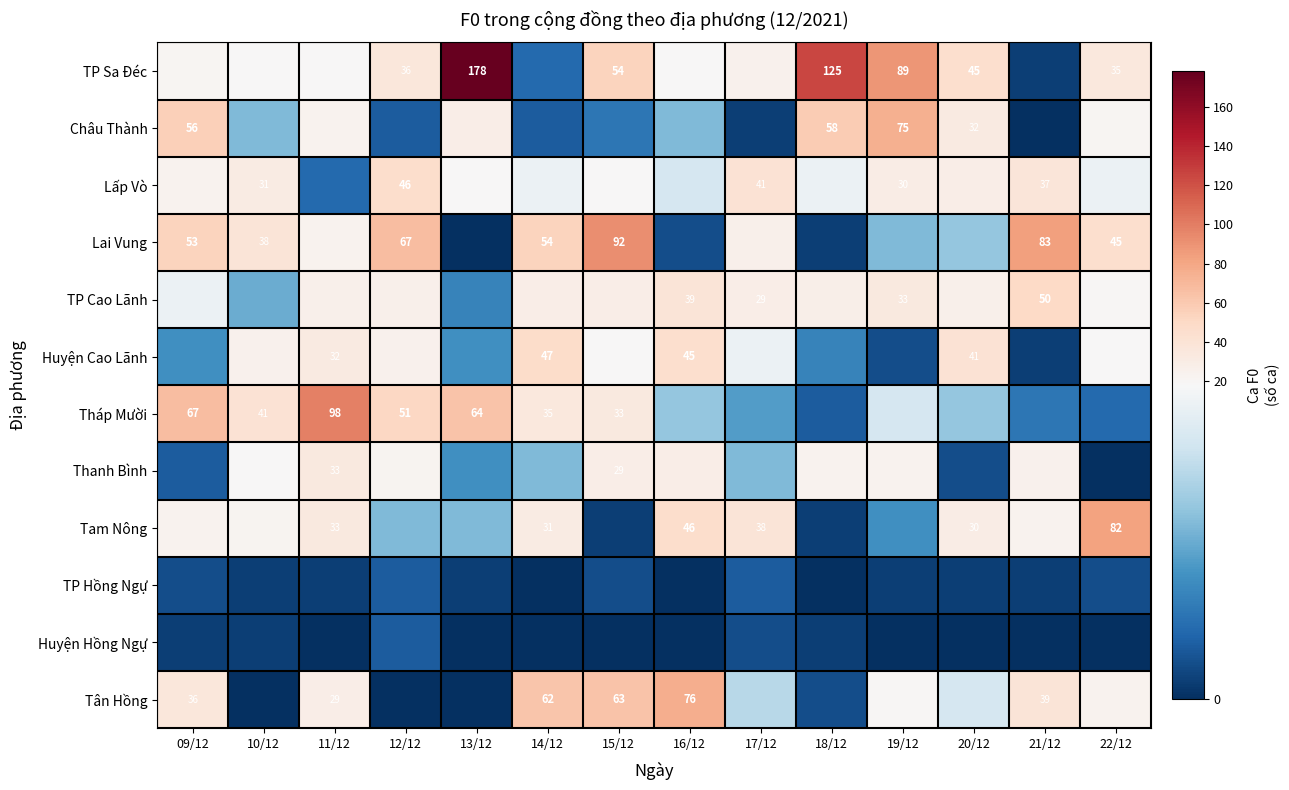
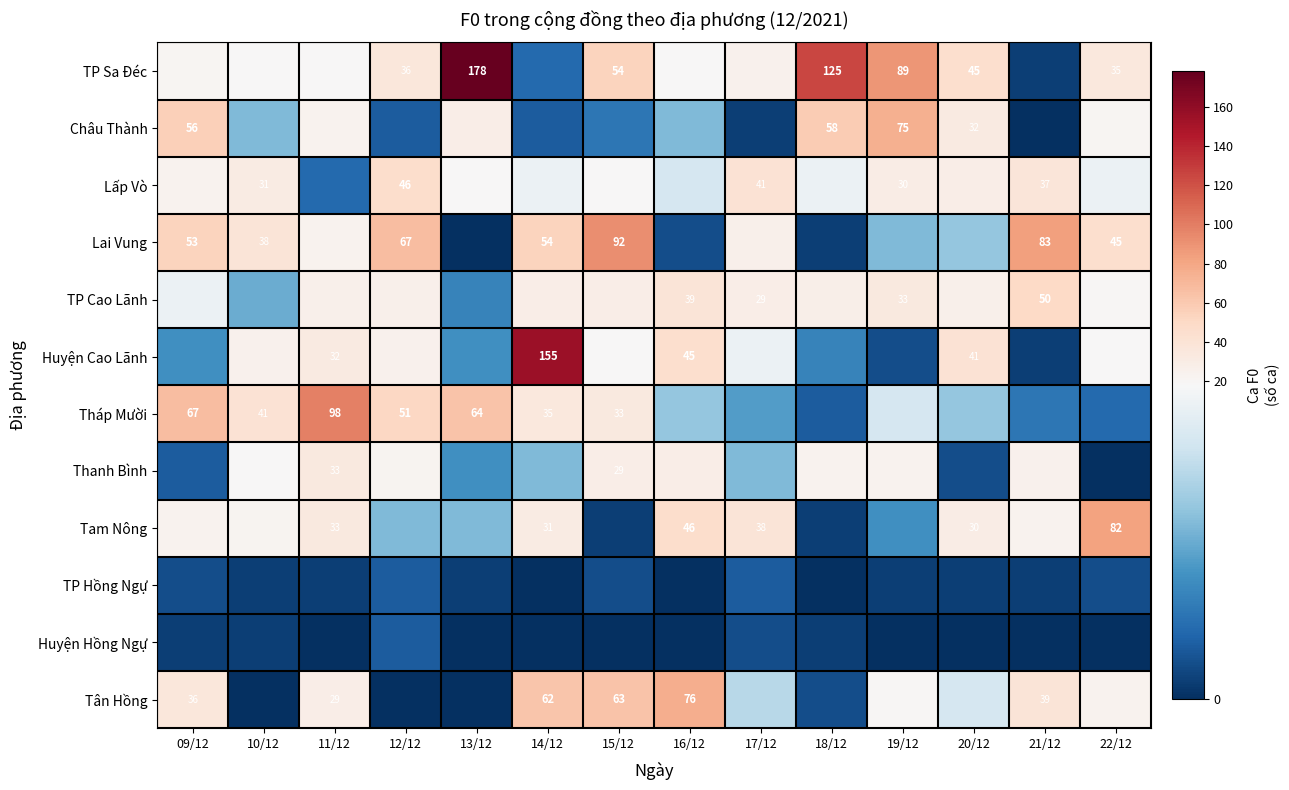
Huyện Cao Lãnh, 14/12: 47 -> 155
